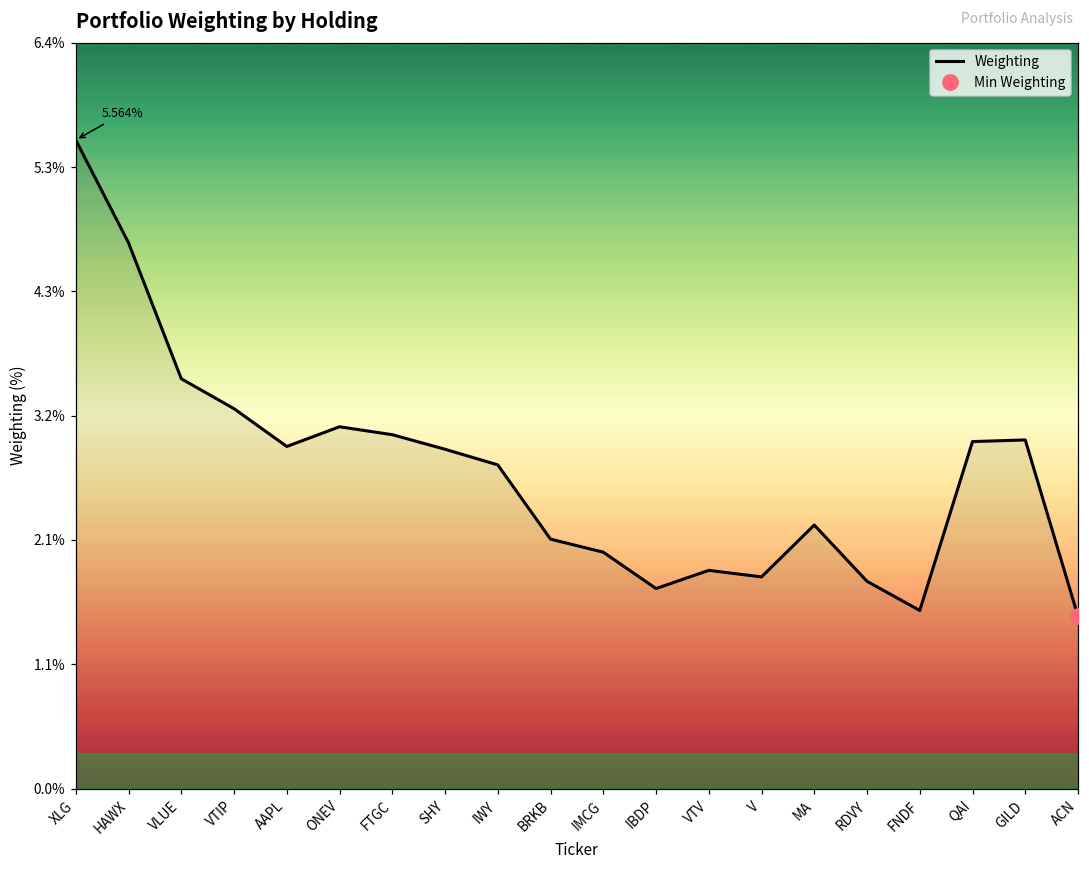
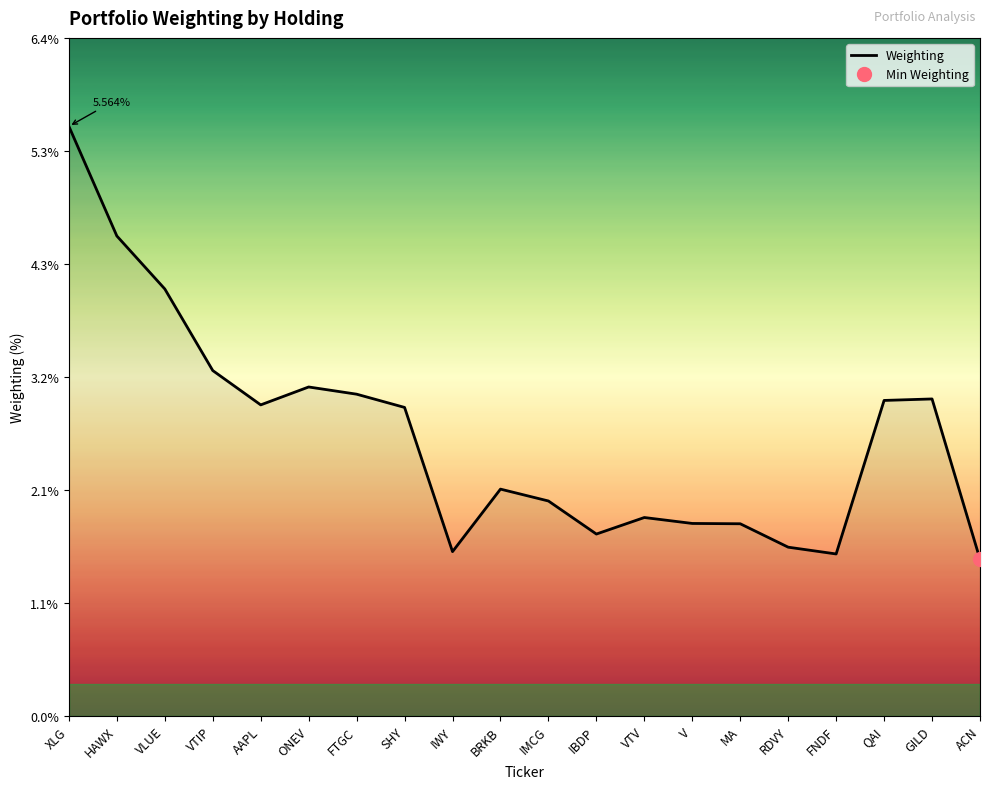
Weighting, HAWX: 4.68% -> 4.53%
Weighting, VLUE: 3.52% -> 4.03%
Weighting, IWY: 2.78% -> 1.55%
Weighting, MA: 2.26% -> 1.81%
Weighting, RDVY: 1.78% -> 1.59%
